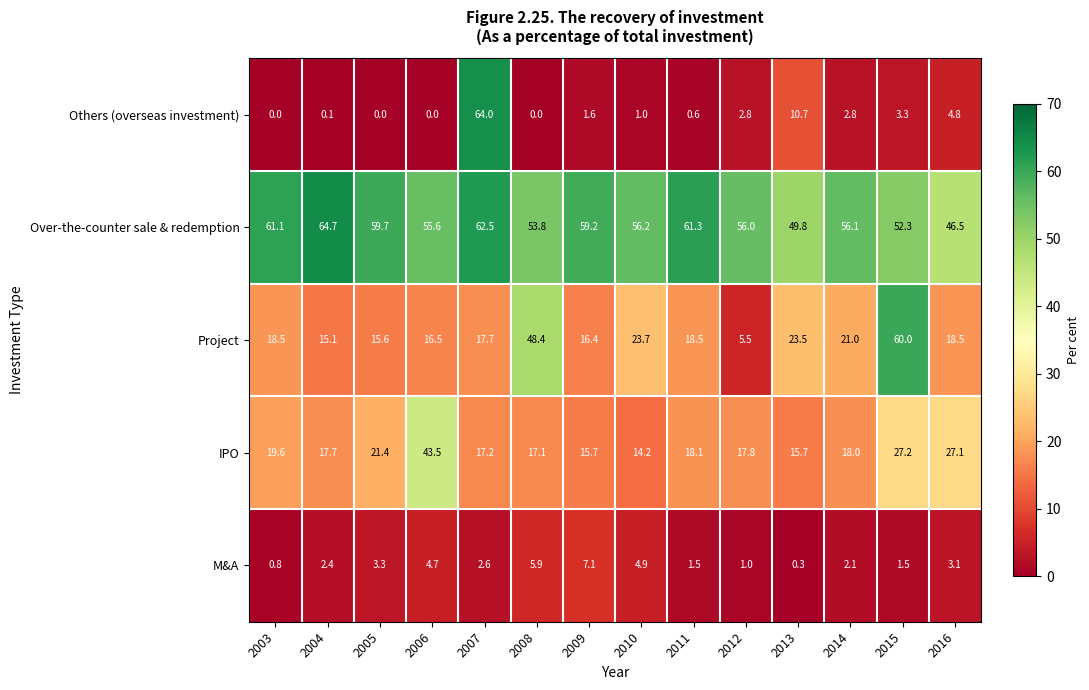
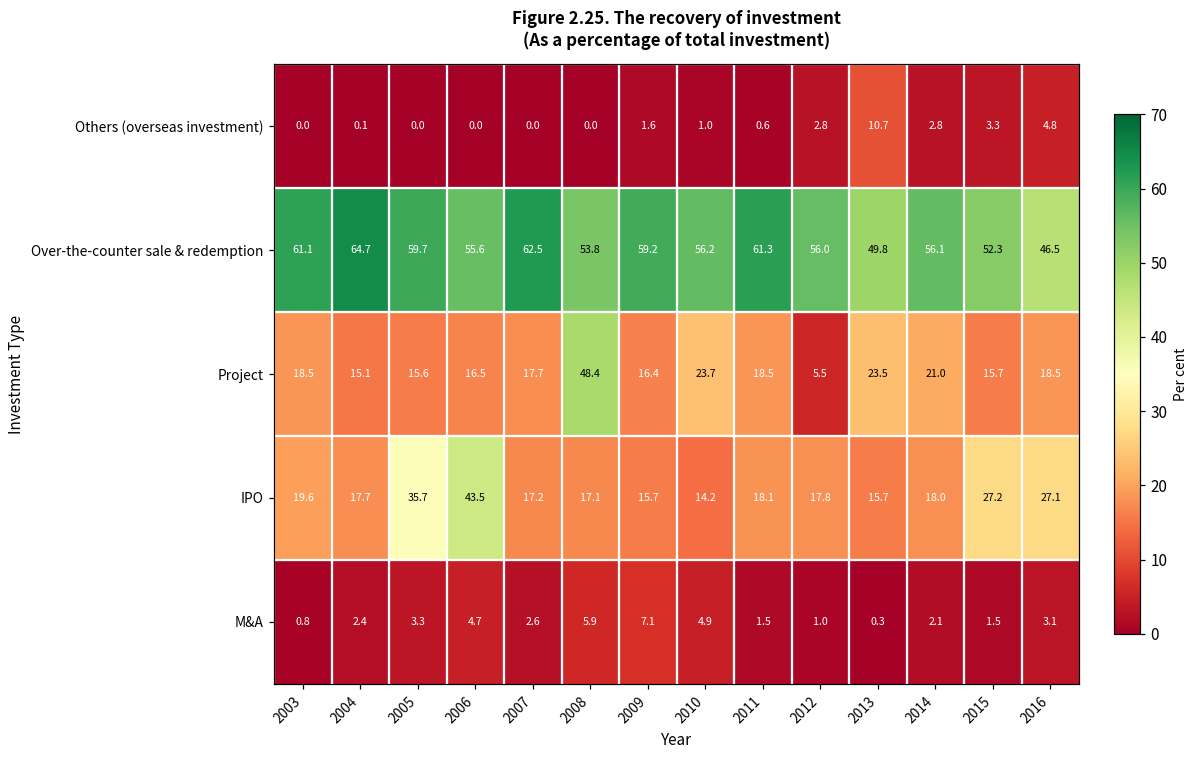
Others (overseas investment), 2007: 64.0 -> 0.0
Project, 2015: 60.0 -> 15.7
IPO, 2005: 21.4 -> 35.7
